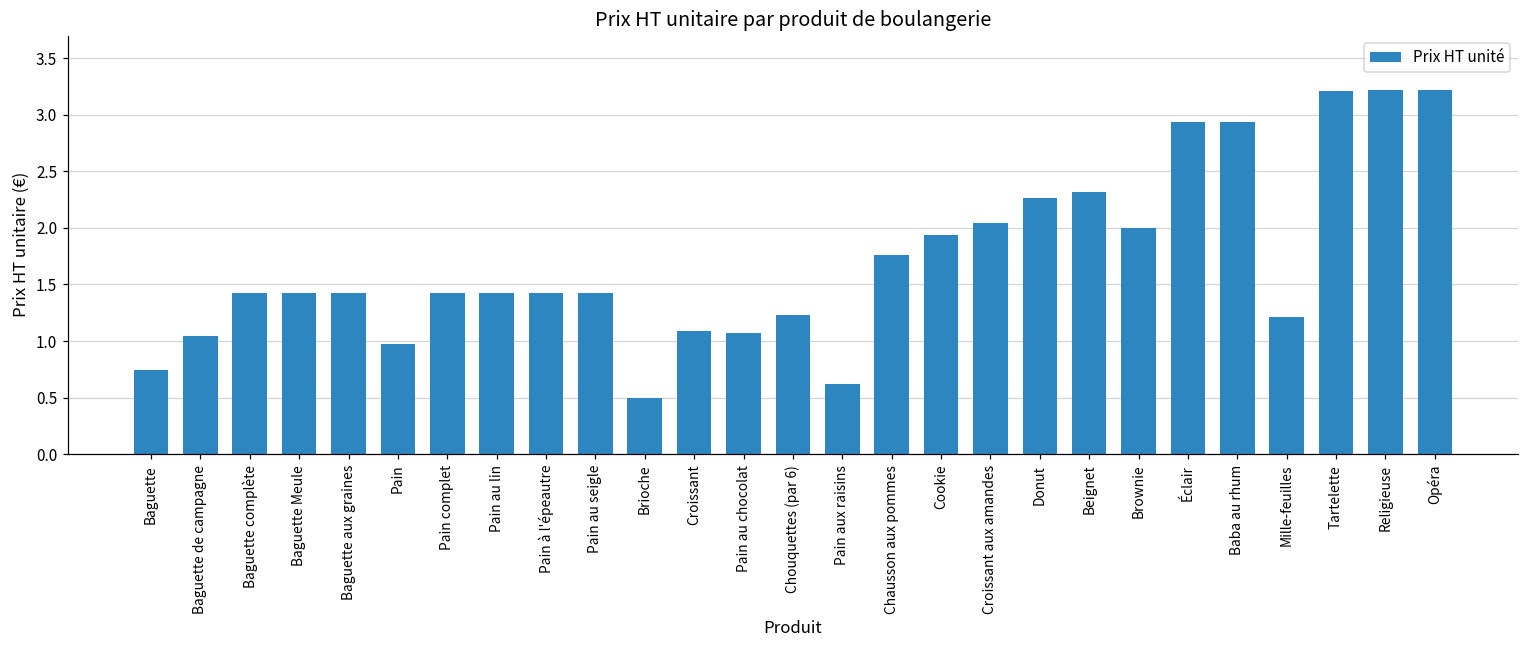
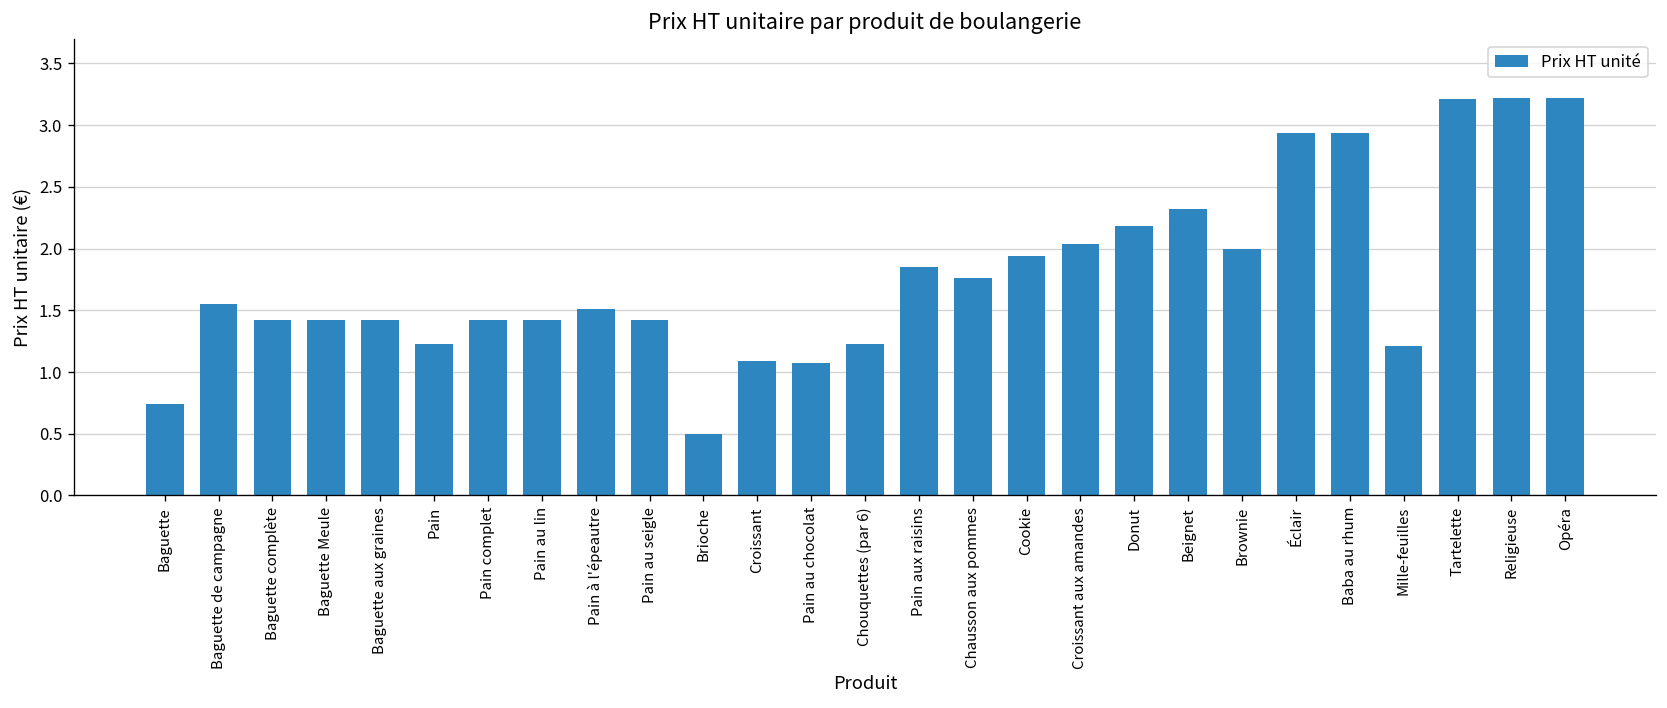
Baguette de campagne: 1.04 -> 1.55
Pain: 0.97 -> 1.23
Pain à l'épeautre: 1.42 -> 1.51
Pain aux raisins: 0.62 -> 1.85
Donut: 2.26 -> 2.18
